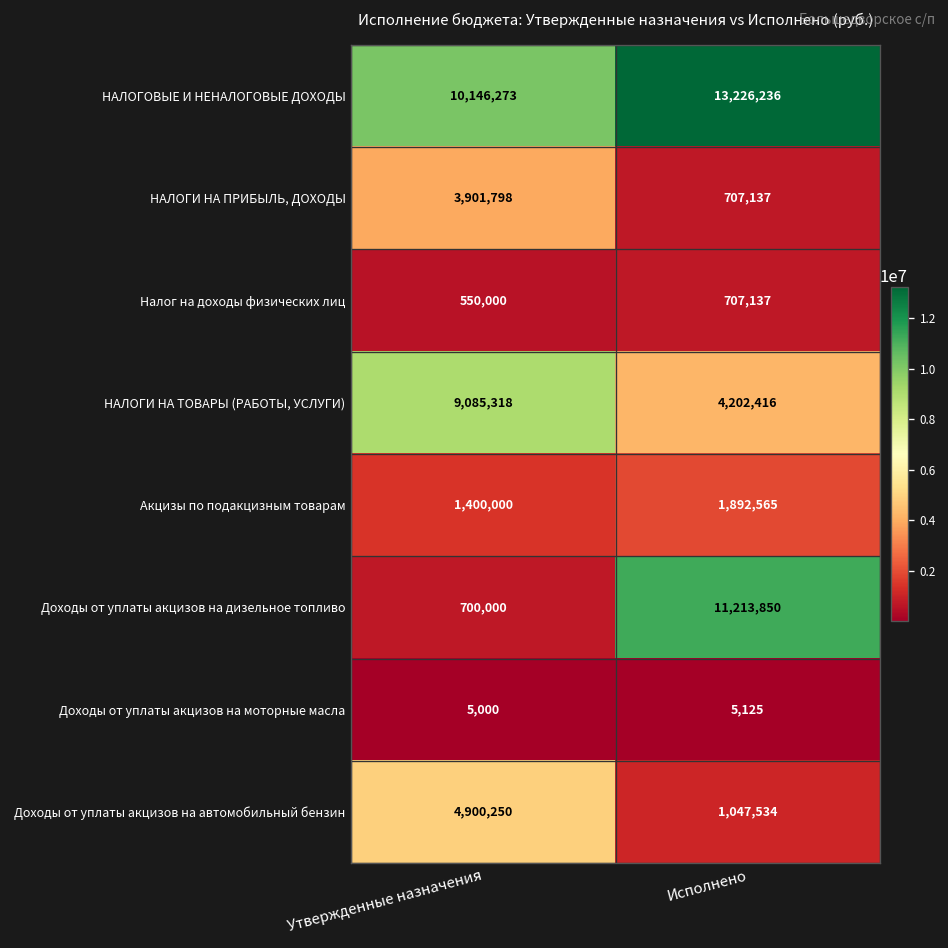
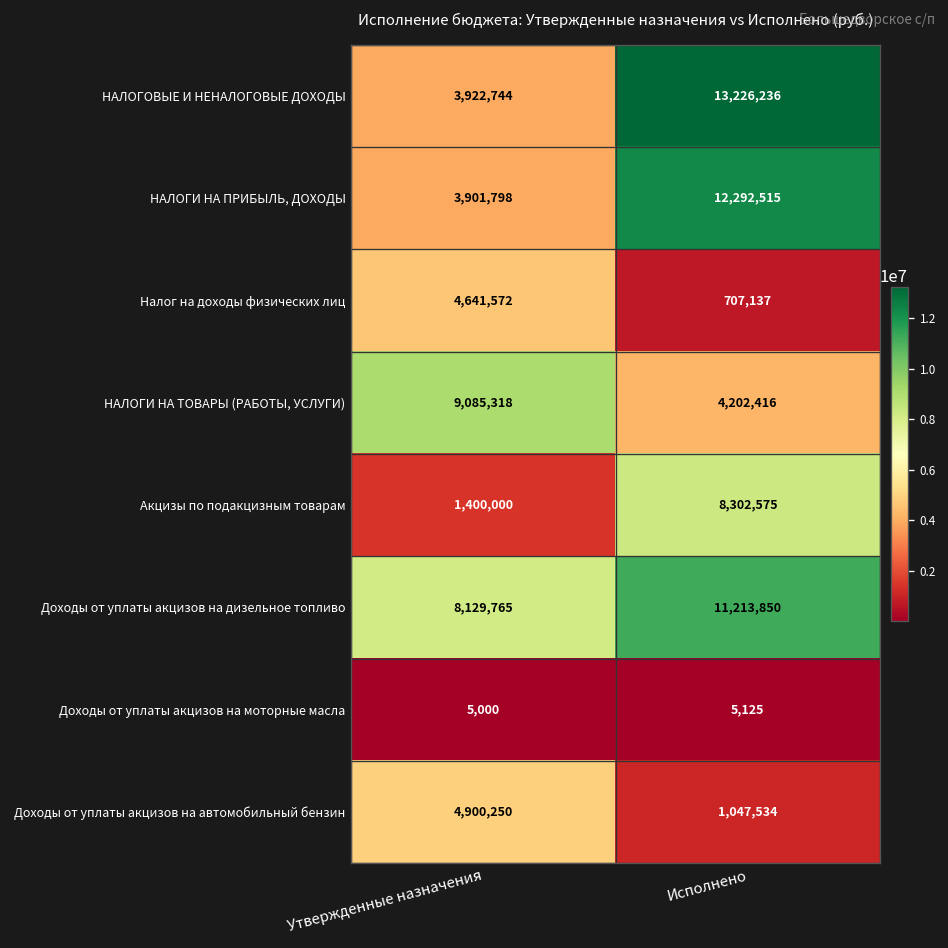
НАЛОГОВЫЕ И НЕНАЛОГОВЫЕ ДОХОДЫ, Утвержденные назначения: 10,146,273 -> 3,922,744
НАЛОГИ НА ПРИБЫЛЬ, ДОХОДЫ, Исполнено: 707,137 -> 12,292,515
Налог на доходы физических лиц, Утвержденные назначения: 550,000 -> 4,641,572
Акцизы по подакцизным товарам, Исполнено: 1,892,565 -> 8,302,575
Доходы от уплаты акцизов на дизельное топливо, Утвержденные назначения: 700,000 -> 8,129,765
